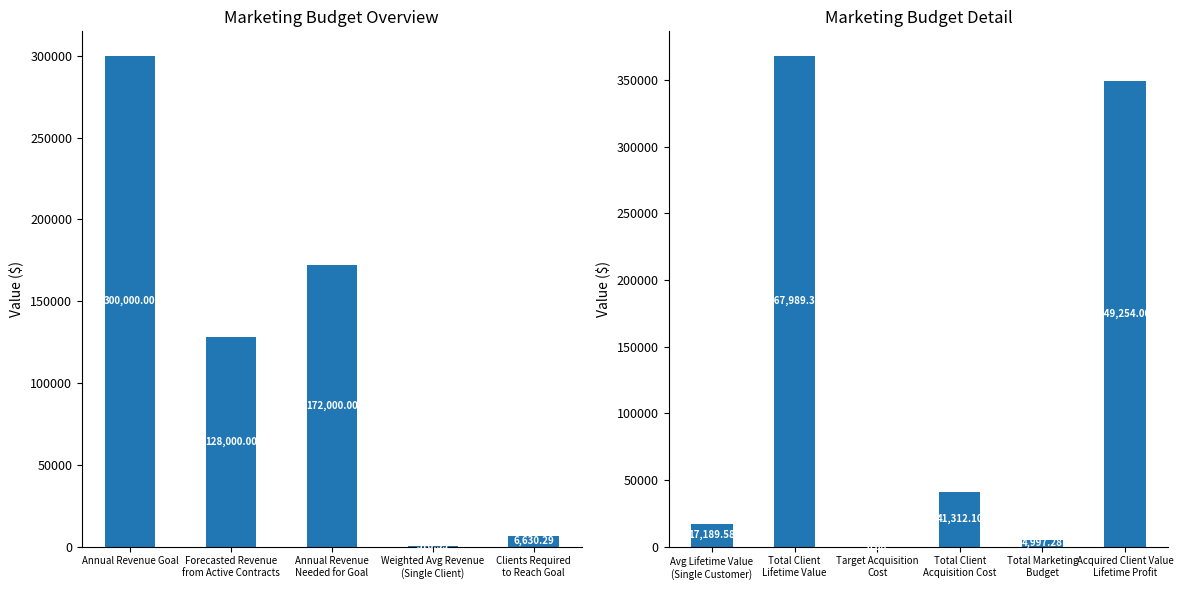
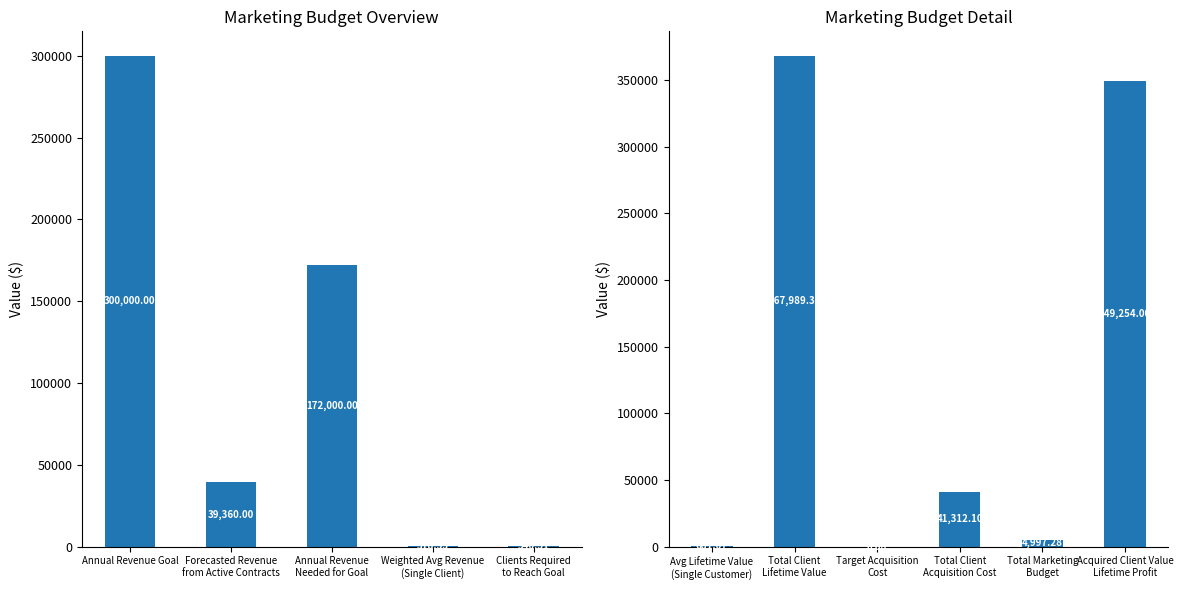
Marketing Budget Overview, Forecasted Revenue from Active Contracts: 128,000.00 -> 39,360.00
Marketing Budget Overview, Clients Required to Reach Goal: 7000 -> 1000
Marketing Budget Detail, Avg Lifetime Value (Single Customer): 17000 -> 1000
